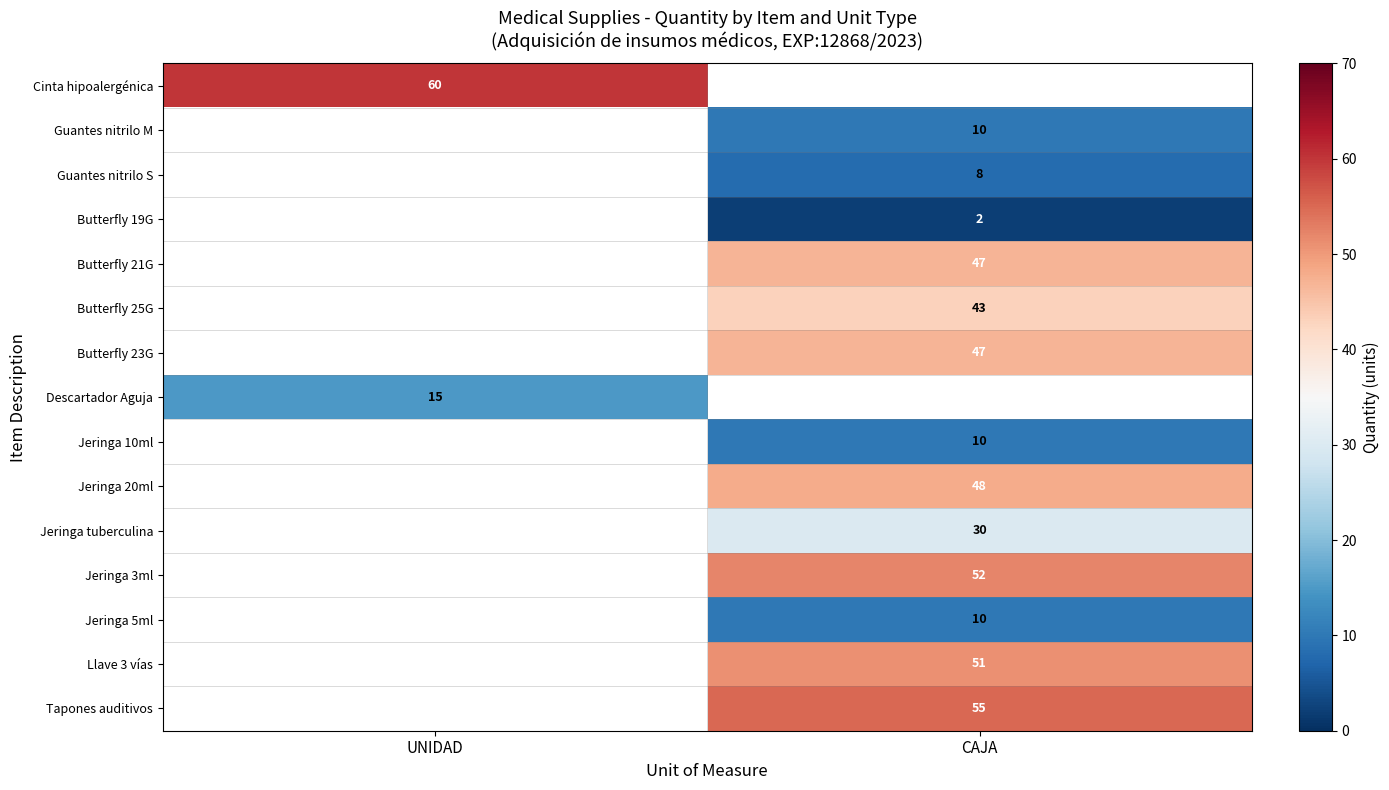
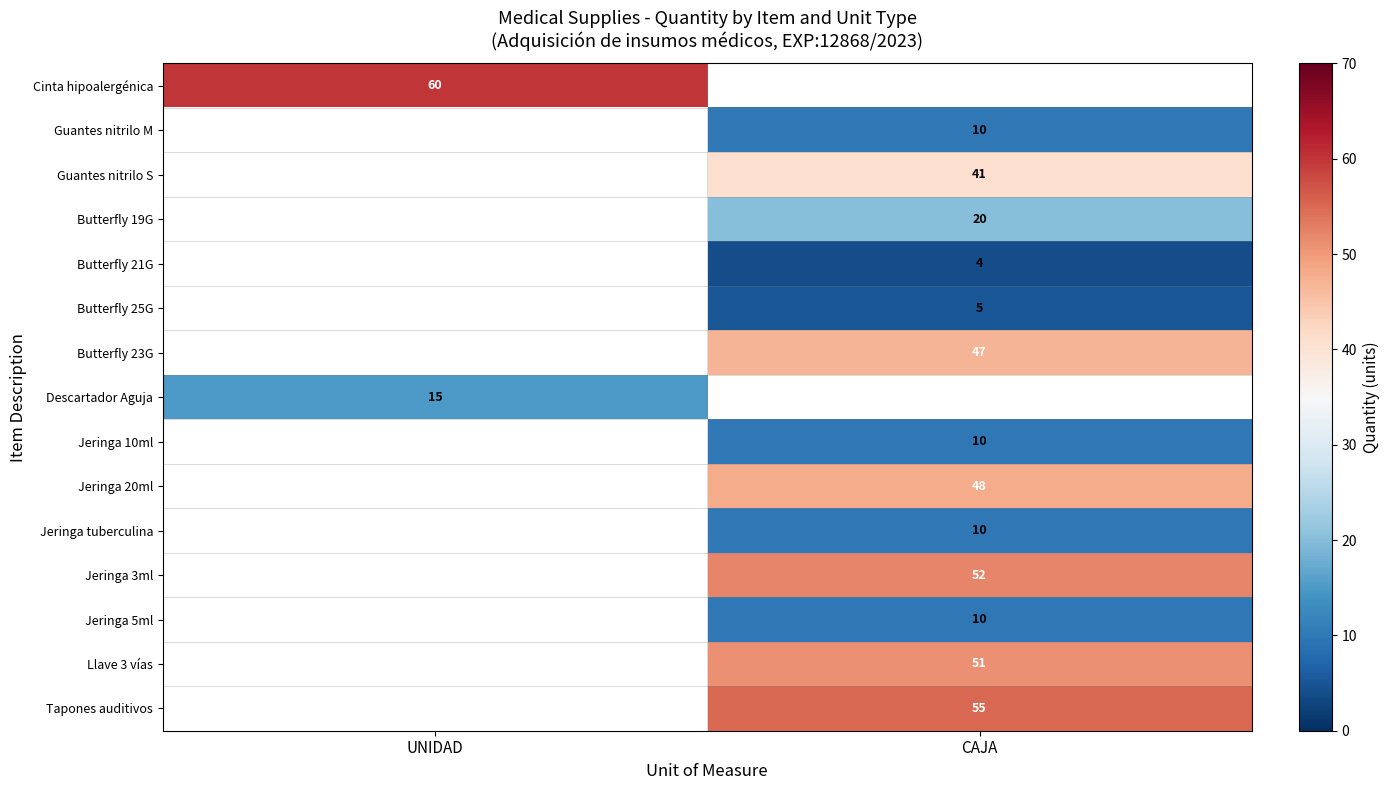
Guantes nitrilo S, CAJA: 8 -> 41
Butterfly 19G, CAJA: 2 -> 20
Butterfly 21G, CAJA: 47 -> 4
Butterfly 25G, CAJA: 43 -> 5
Jeringa tuberculina, CAJA: 30 -> 10
